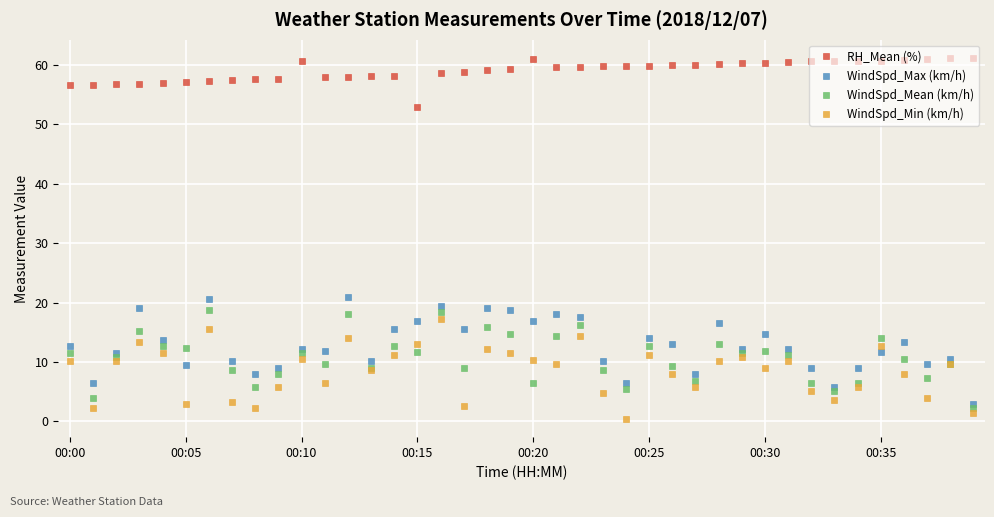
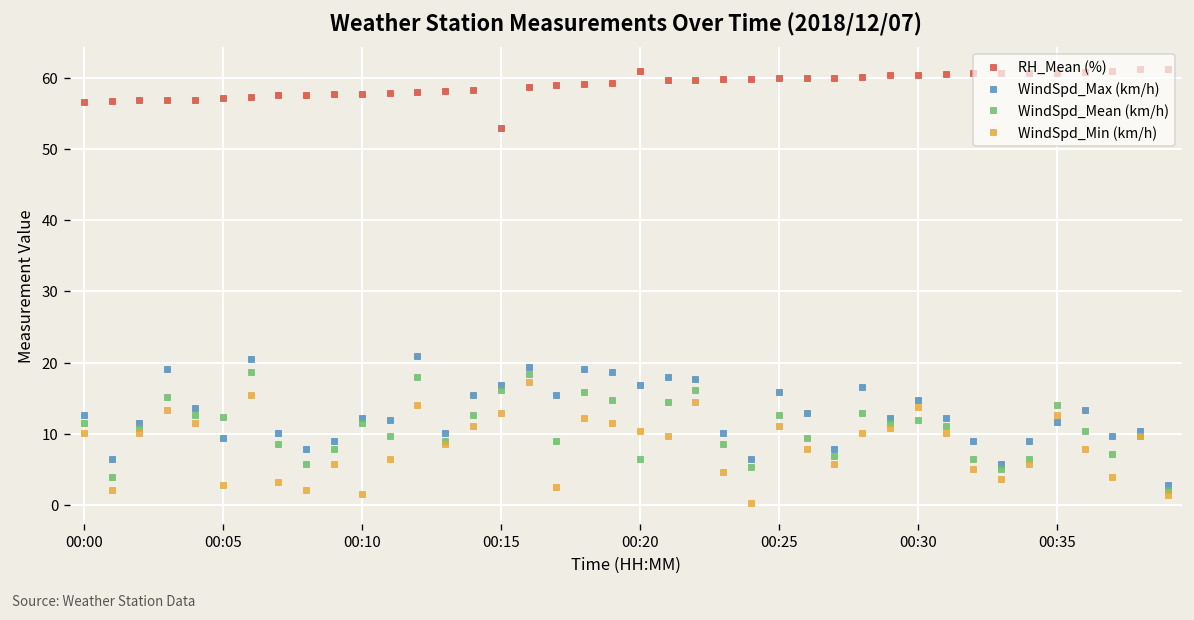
RH_Mean (%), 00:10: 61 -> 58
WindSpd_Min (km/h), 00:10: 10 -> 2
WindSpd_Mean (km/h), 00:15: 12 -> 16
WindSpd_Max (km/h), 00:25: 14 -> 16
WindSpd_Min (km/h), 00:30: 9 -> 14
